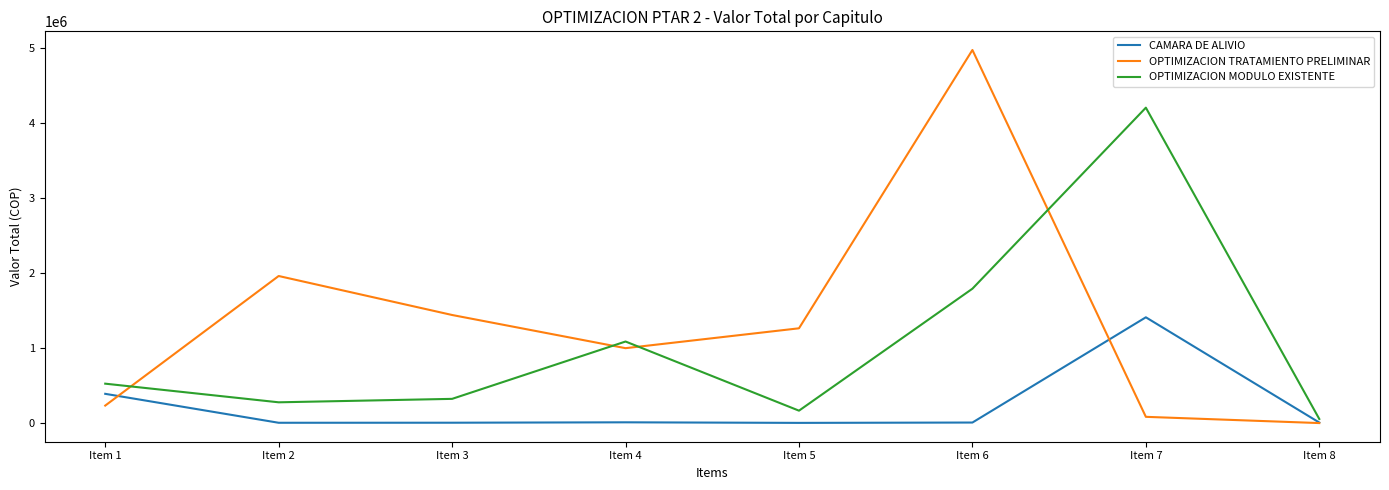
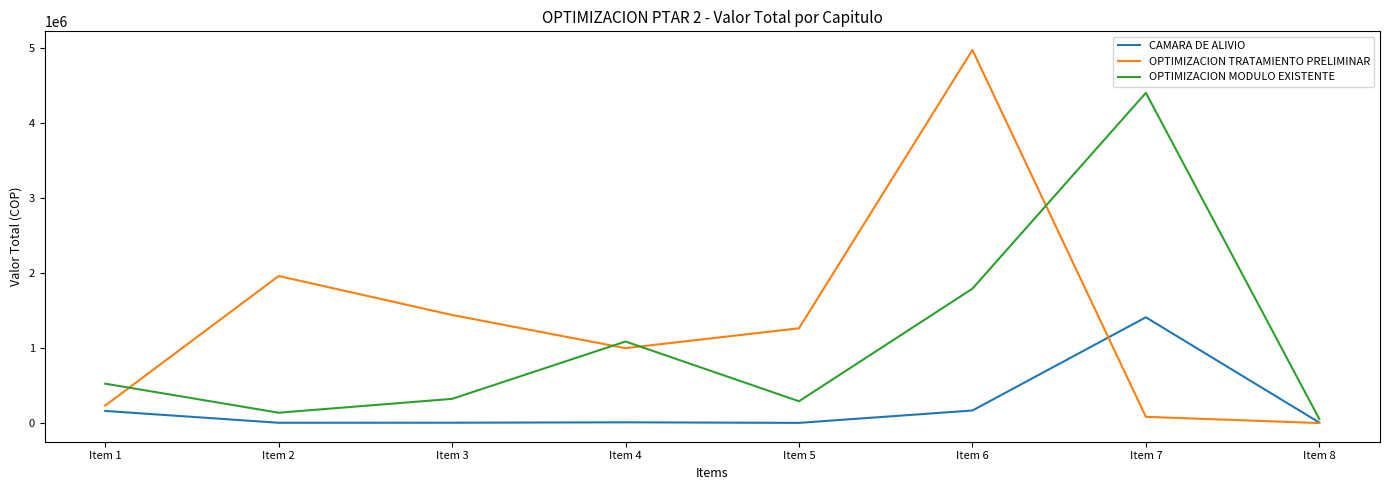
CAMARA DE ALIVIO, Item 1: 400000 -> 200000
OPTIMIZACION MODULO EXISTENTE, Item 2: 300000 -> 100000
OPTIMIZACION MODULO EXISTENTE, Item 5: 200000 -> 300000
CAMARA DE ALIVIO, Item 6: 0 -> 200000
OPTIMIZACION MODULO EXISTENTE, Item 7: 4200000 -> 4400000
